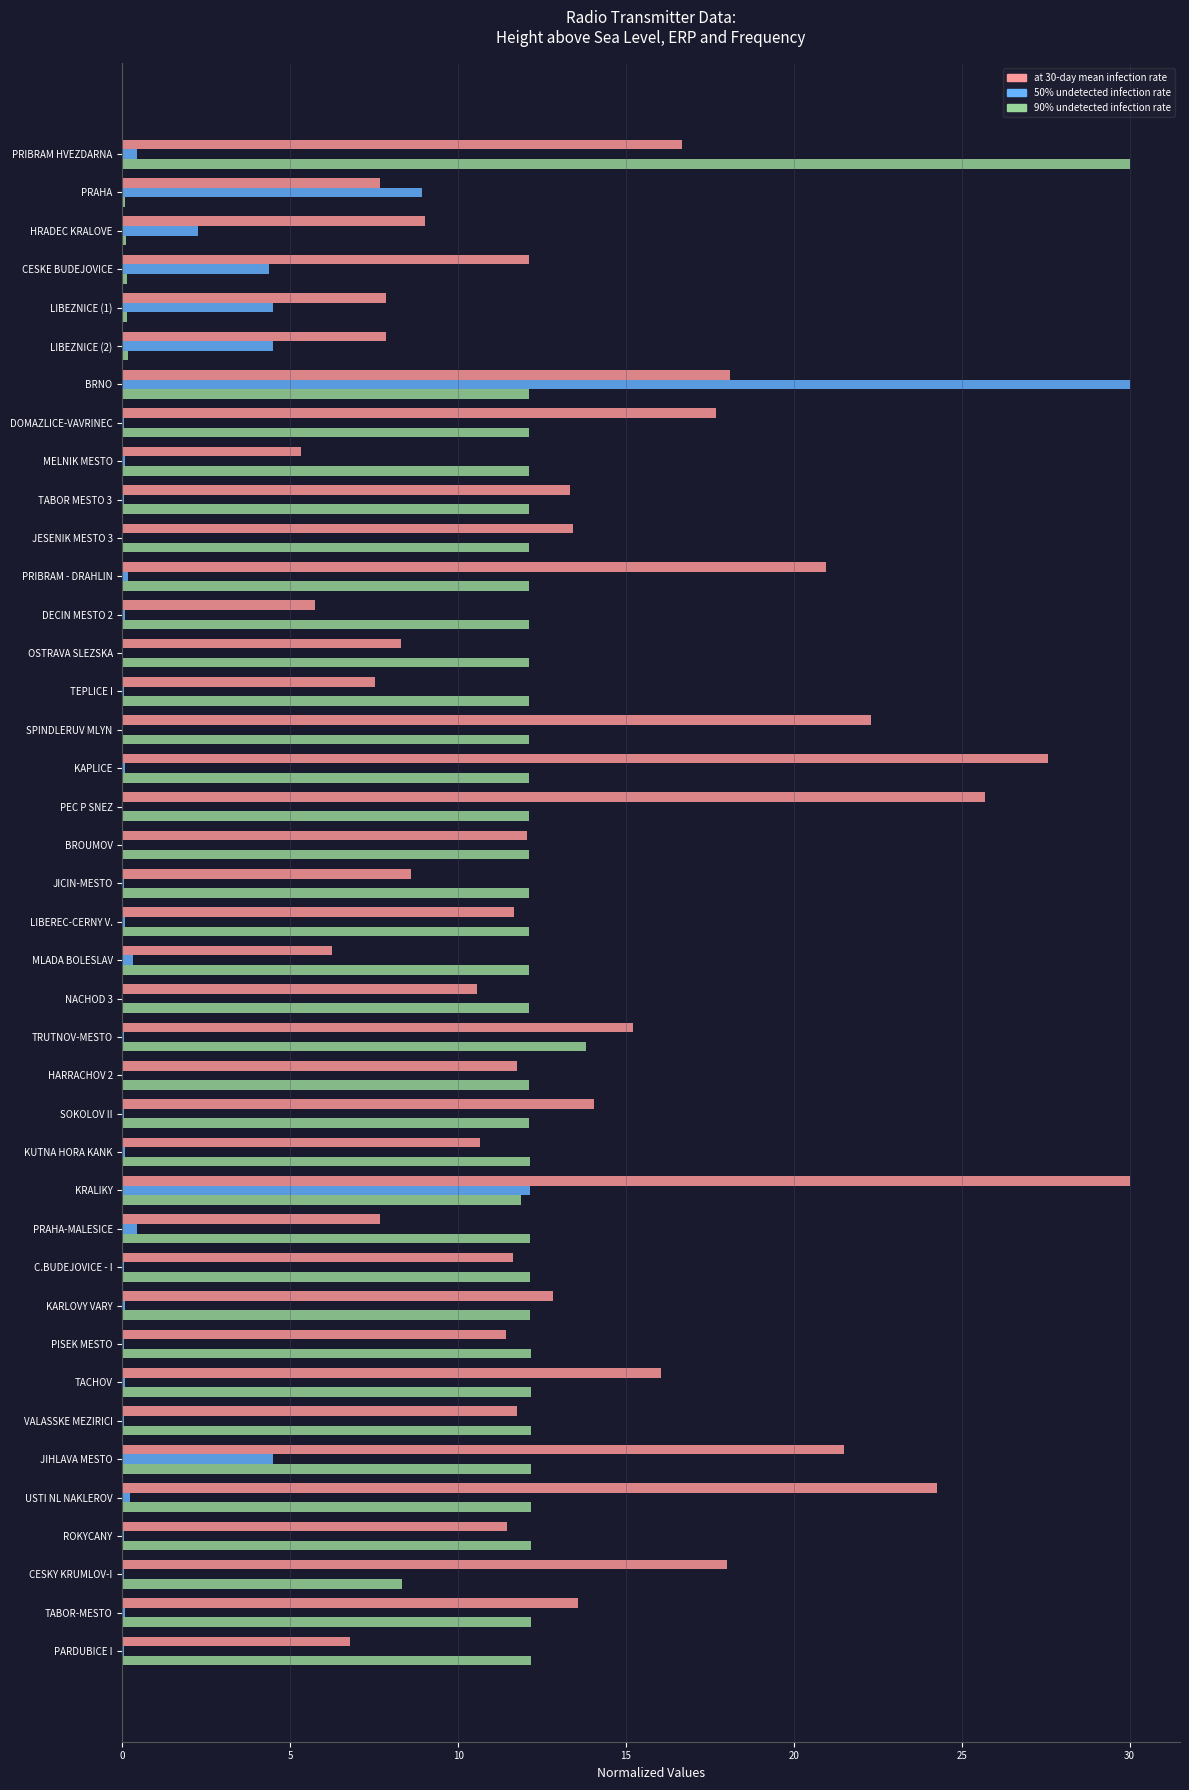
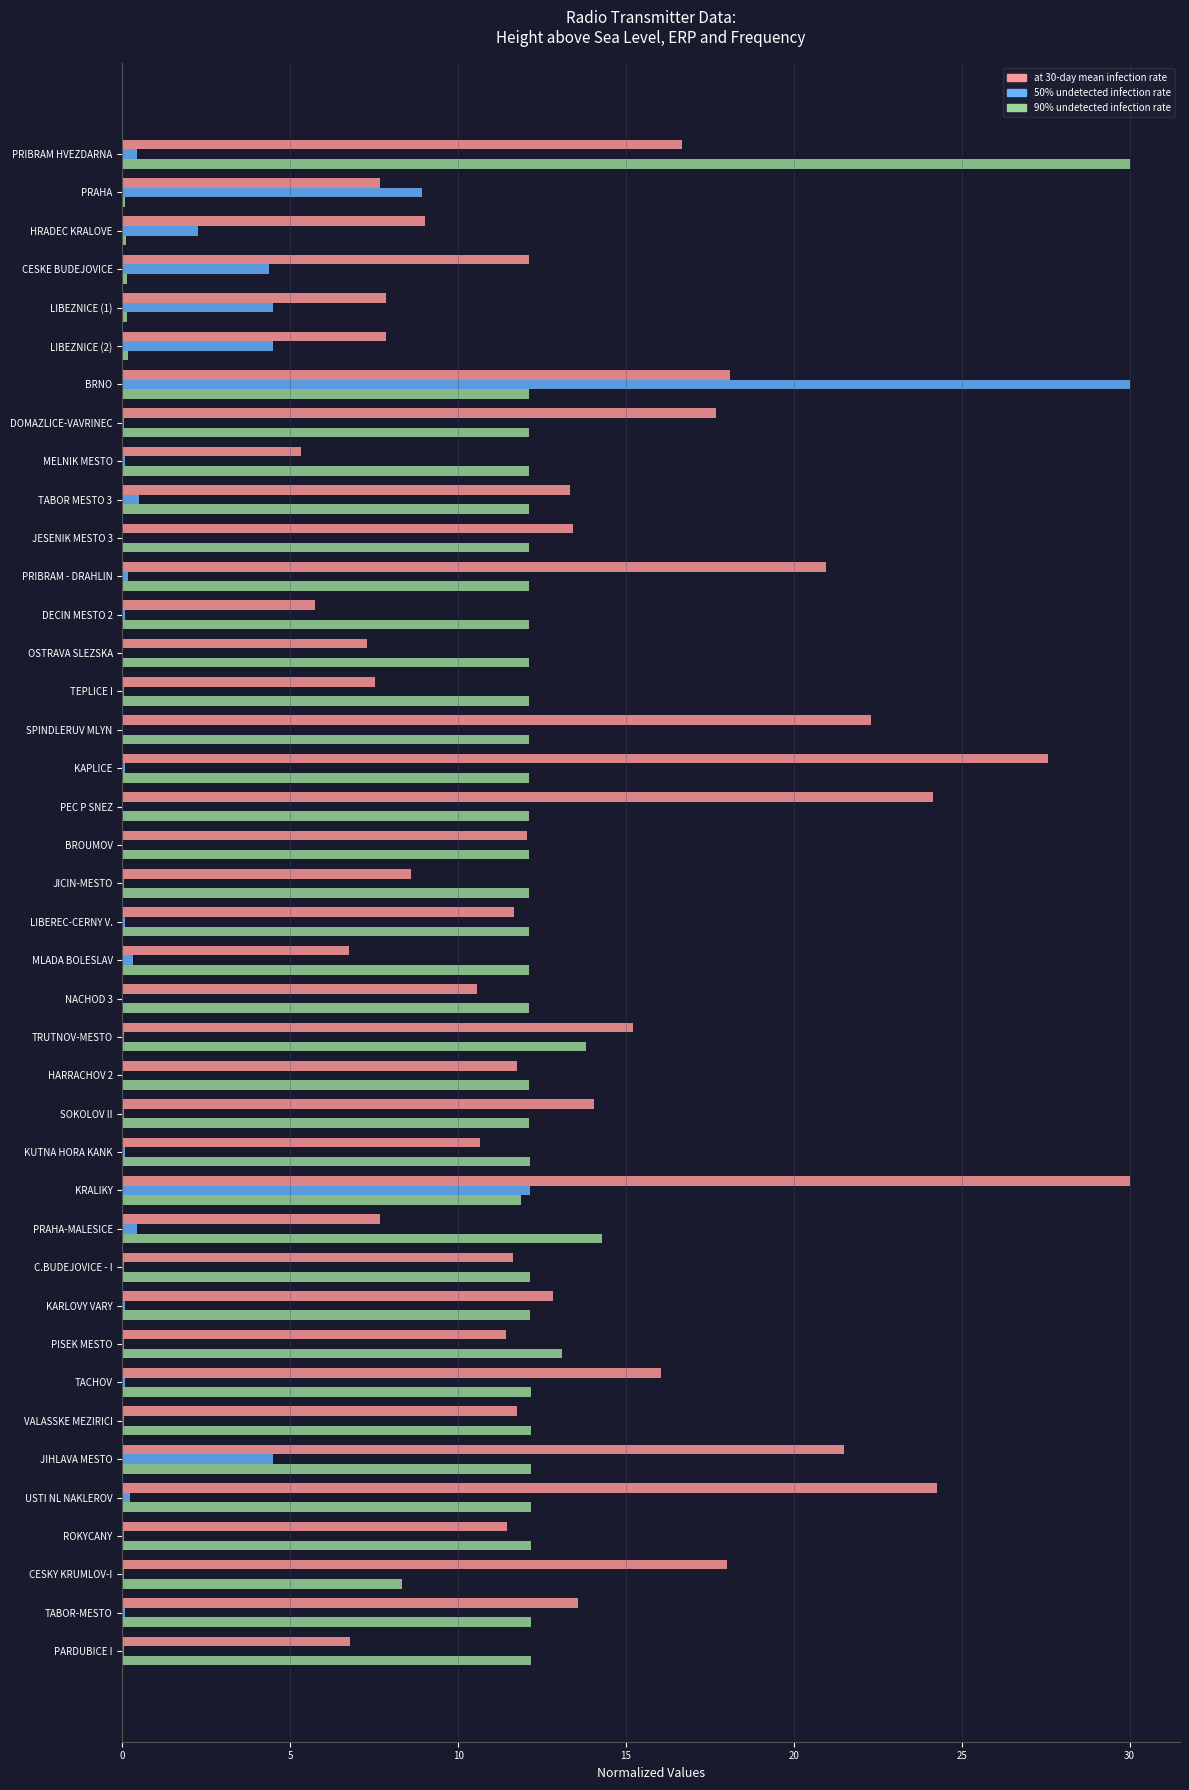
50% undetected infection rate, TABOR MESTO 3: 0.0 -> 0.5
at 30-day mean infection rate, OSTRAVA SLEZSKA: 8.3 -> 7.3
at 30-day mean infection rate, PEC P SNEZ: 25.7 -> 24.2
at 30-day mean infection rate, MLADA BOLESLAV: 6.2 -> 6.8
90% undetected infection rate, PRAHA-MALESICE: 12.1 -> 14.3
90% undetected infection rate, PISEK MESTO: 12.2 -> 13.1
